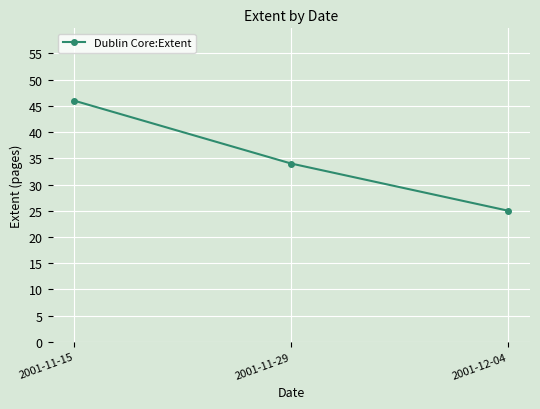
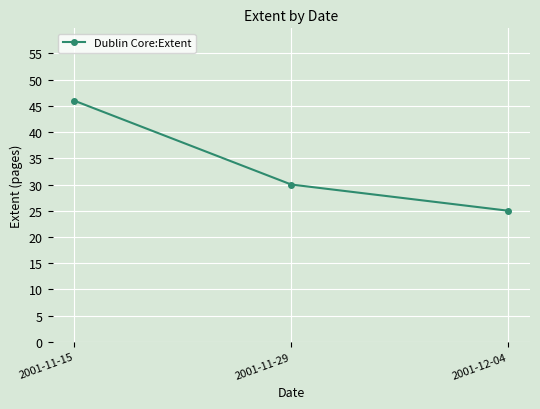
2001-11-29: 34 -> 30
